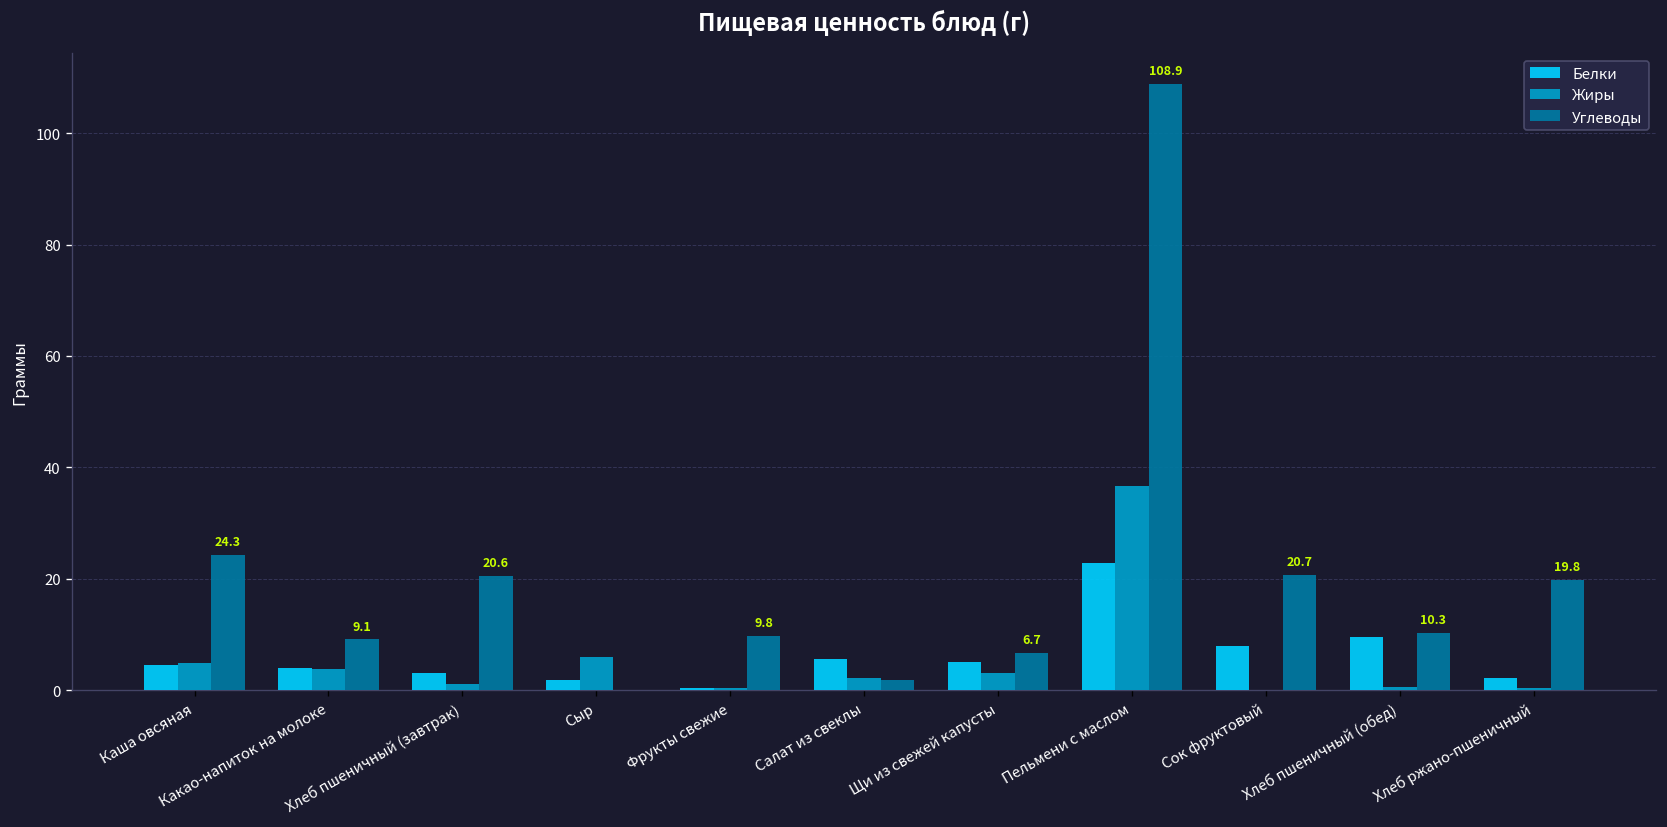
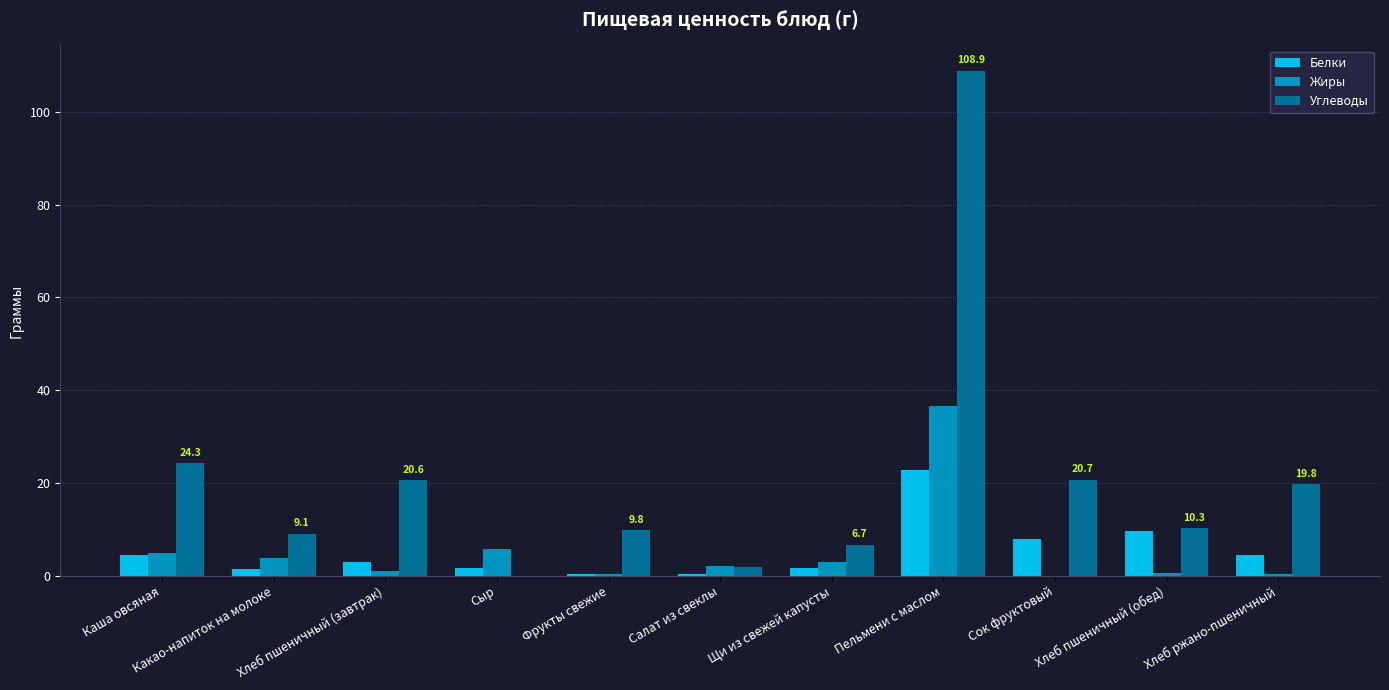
Белки, Какао-напиток на молоке: 4 -> 2
Белки, Салат из свеклы: 6 -> 0
Белки, Щи из свежей капусты: 5 -> 2
Белки, Хлеб ржано-пшеничный: 2 -> 4
